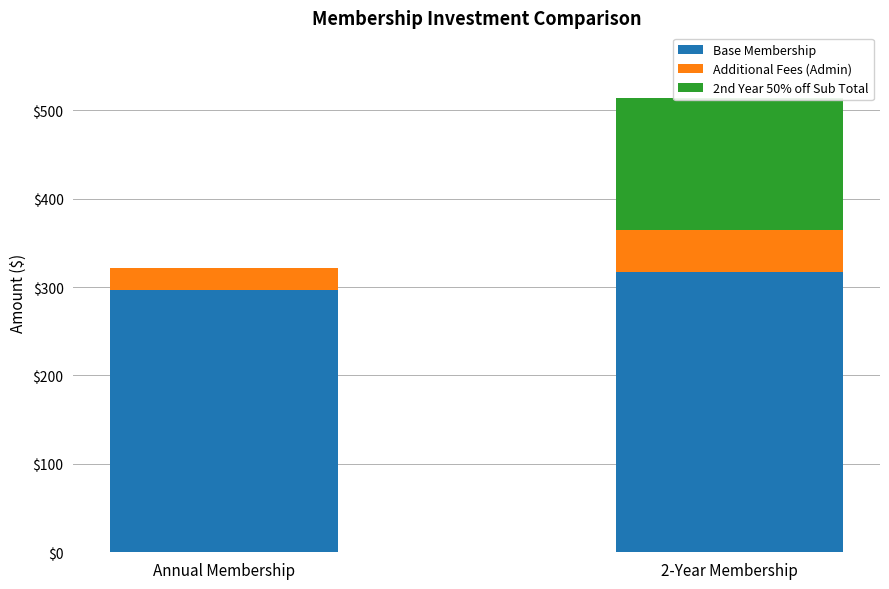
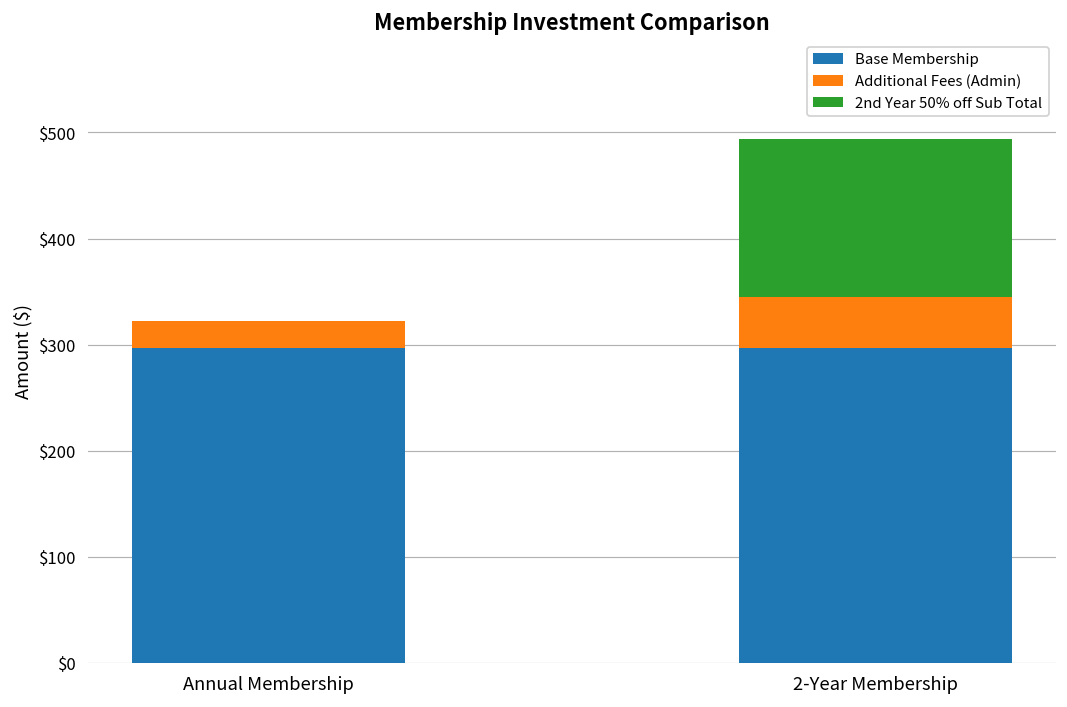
Base Membership, 2-Year Membership: $320 -> $300
